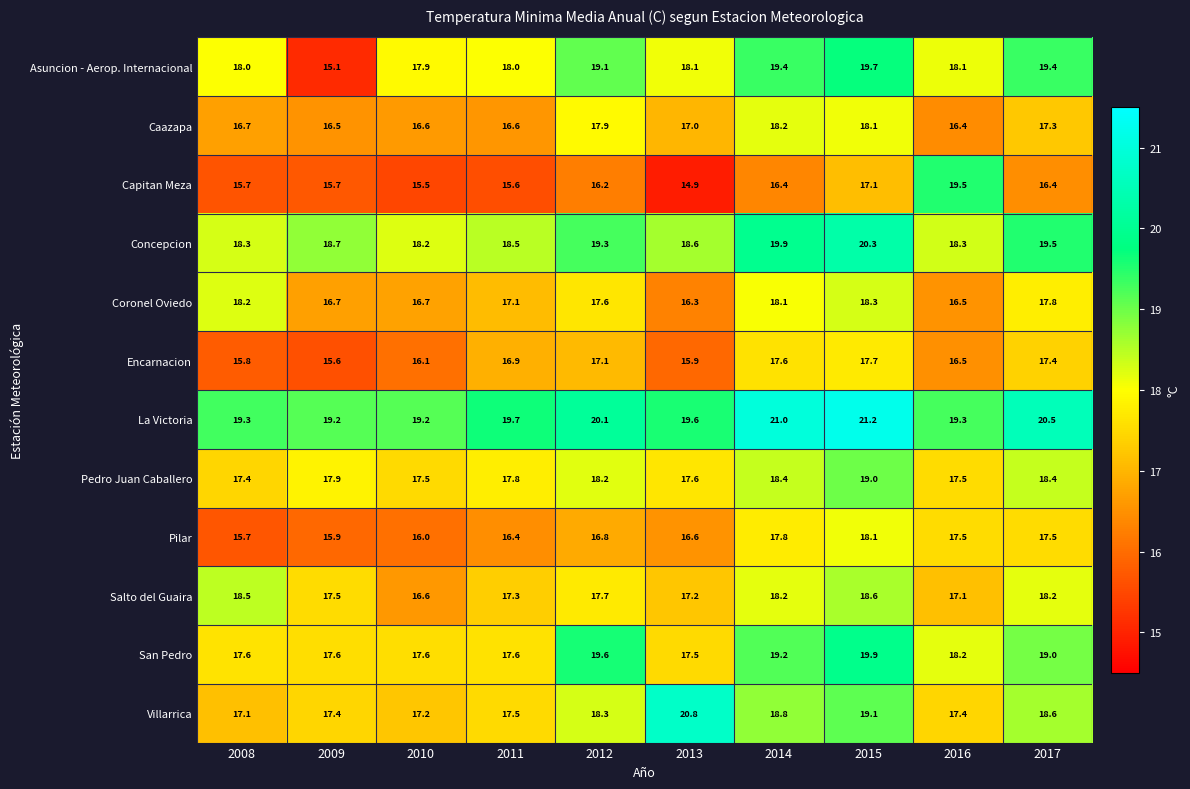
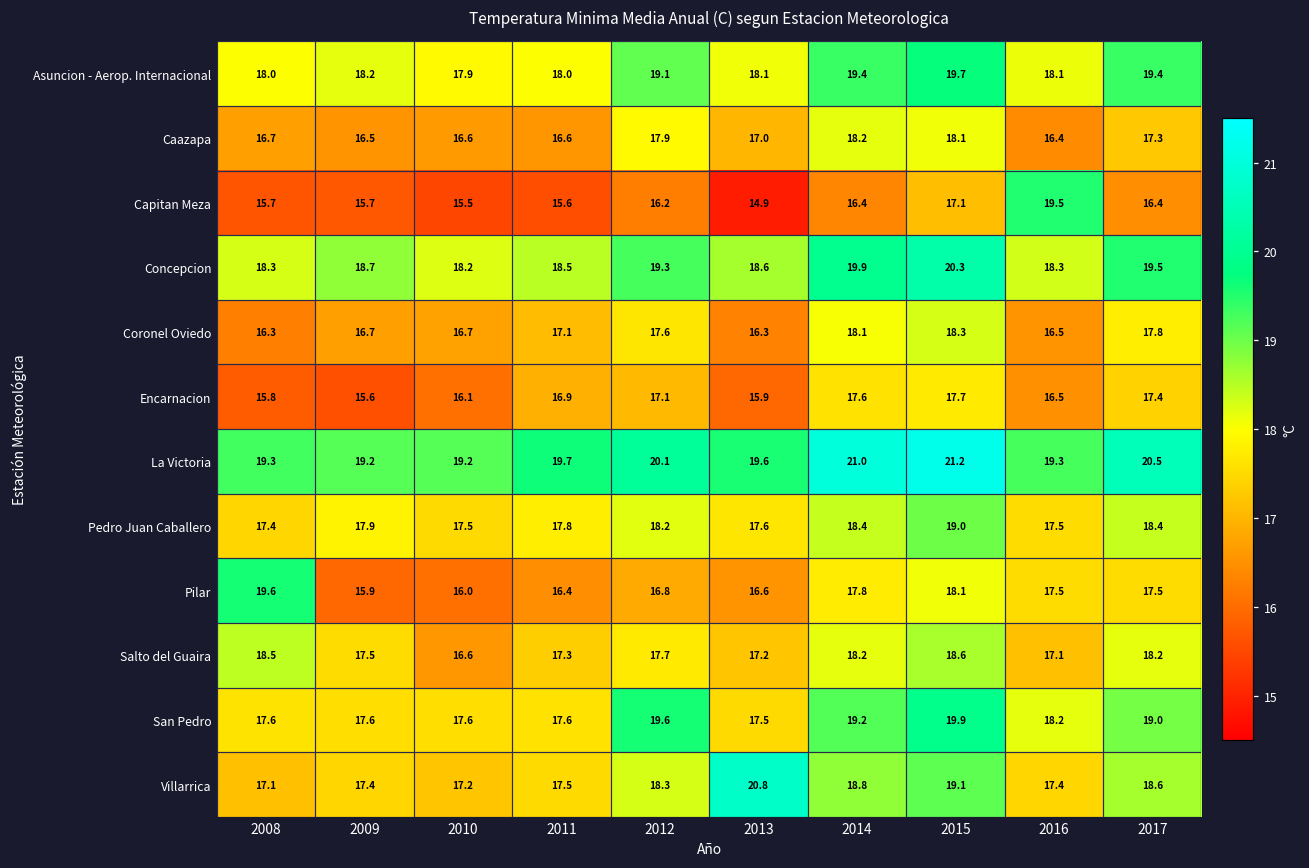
Asuncion - Aerop. Internacional, 2009: 15.1 -> 18.2
Coronel Oviedo, 2008: 18.2 -> 16.3
Pilar, 2008: 15.7 -> 19.6
